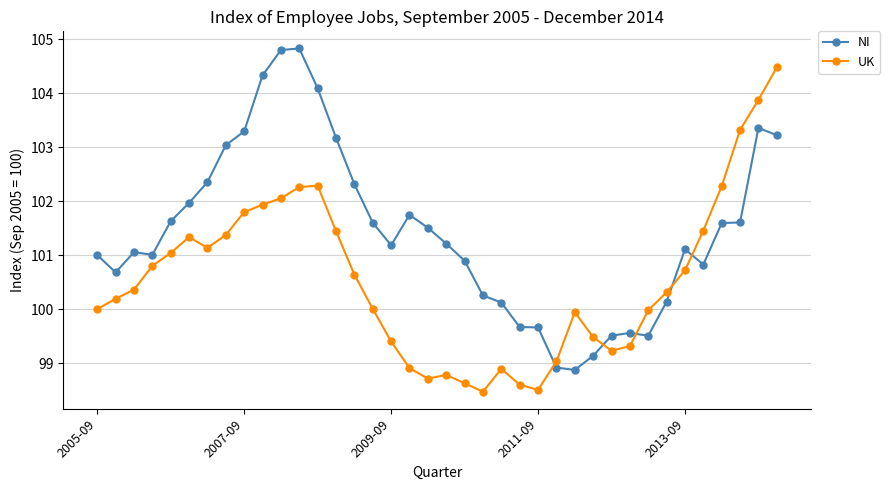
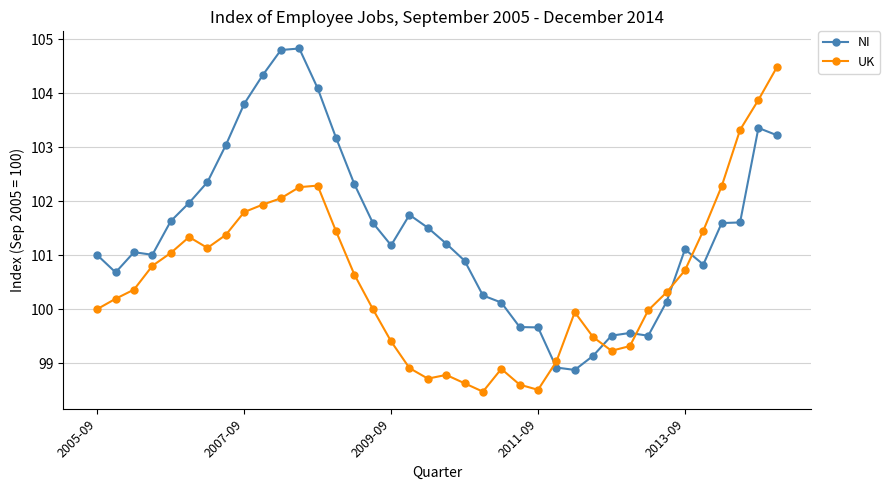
NI, 2007-09: 103.3 -> 103.8
